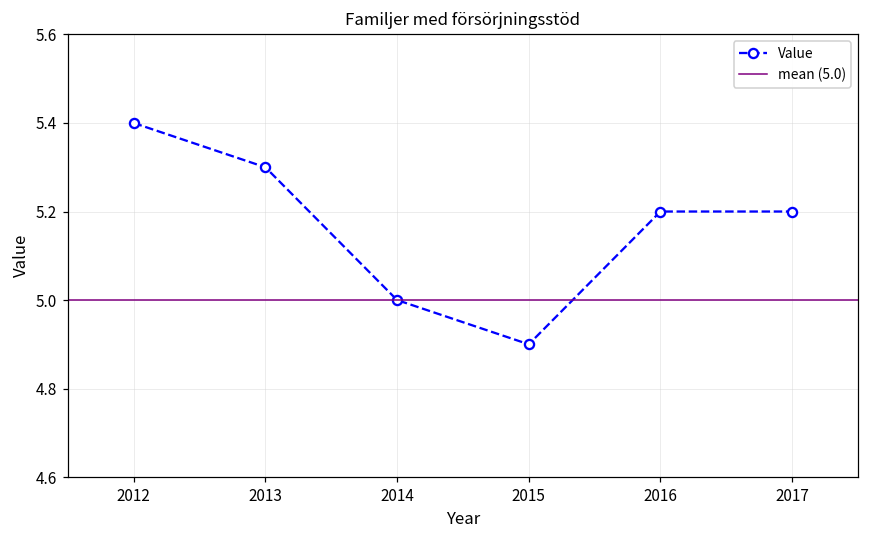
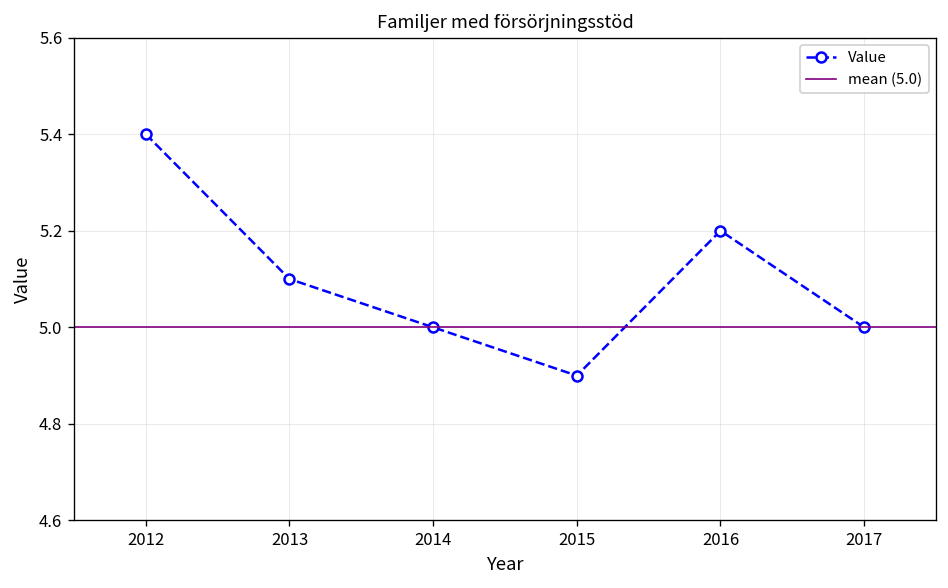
2013: 5.3 -> 5.1
2017: 5.2 -> 5.0
